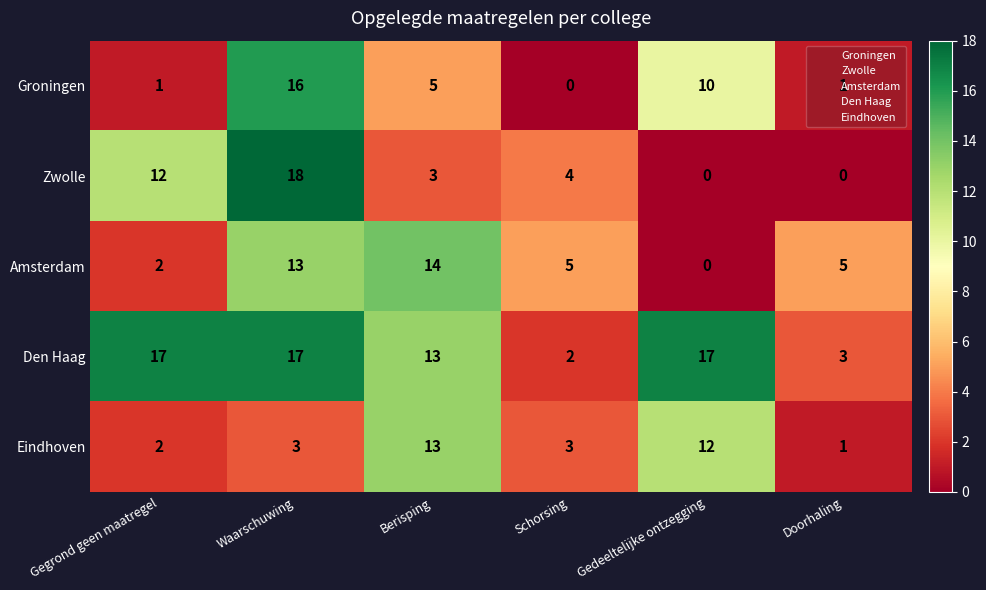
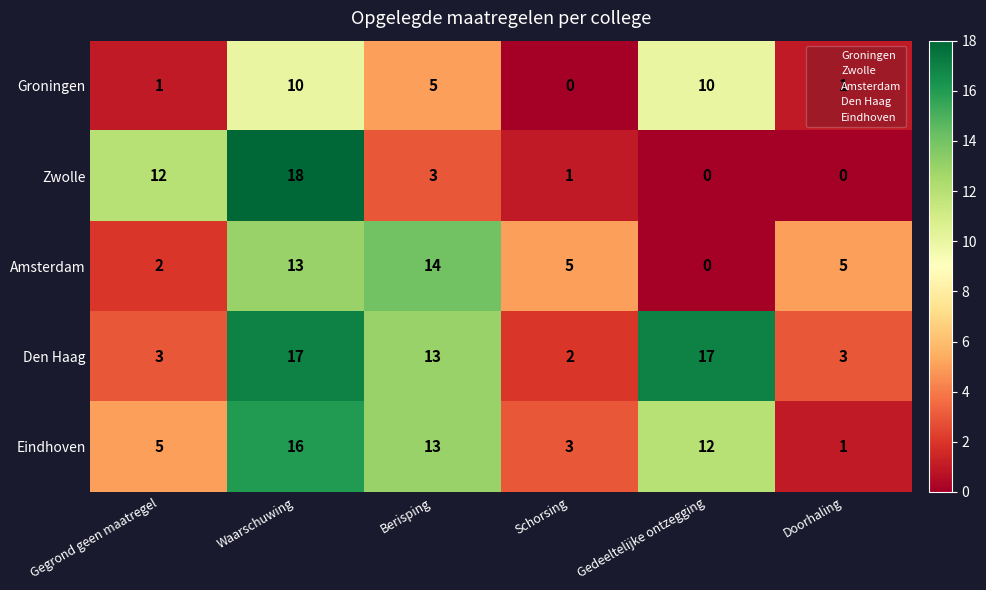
Groningen, Waarschuwing: 16 -> 10
Zwolle, Schorsing: 4 -> 1
Den Haag, Gegrond geen maatregel: 17 -> 3
Eindhoven, Gegrond geen maatregel: 2 -> 5
Eindhoven, Waarschuwing: 3 -> 16
